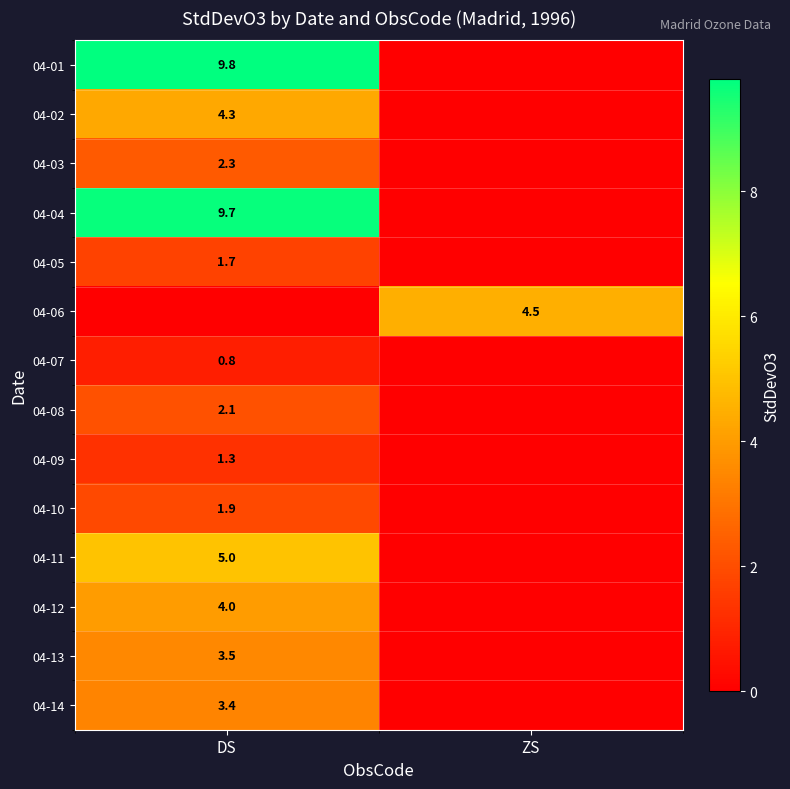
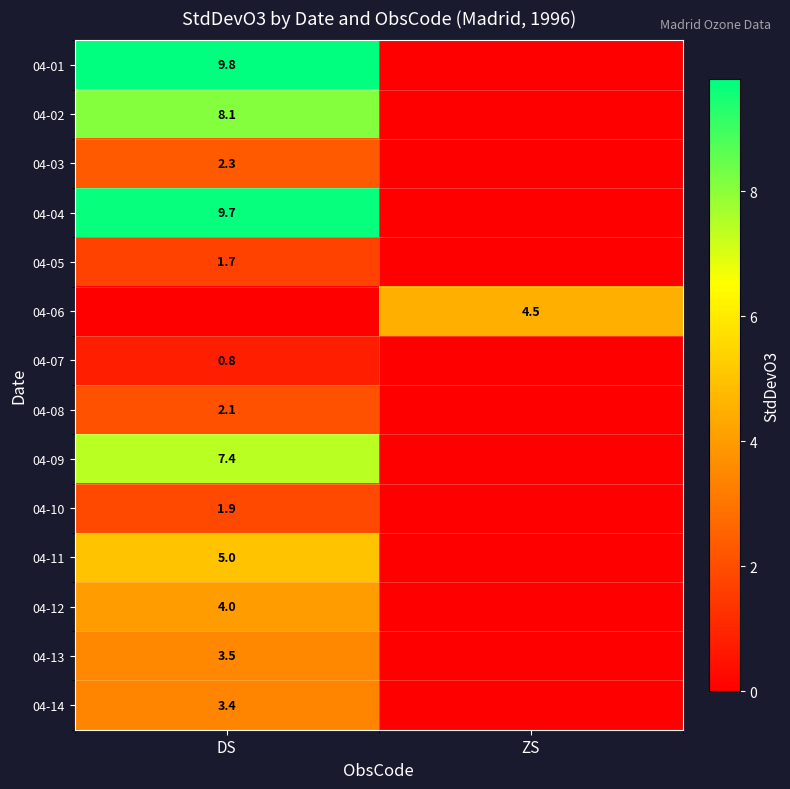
04-02, DS: 4.3 -> 8.1
04-09, DS: 1.3 -> 7.4
